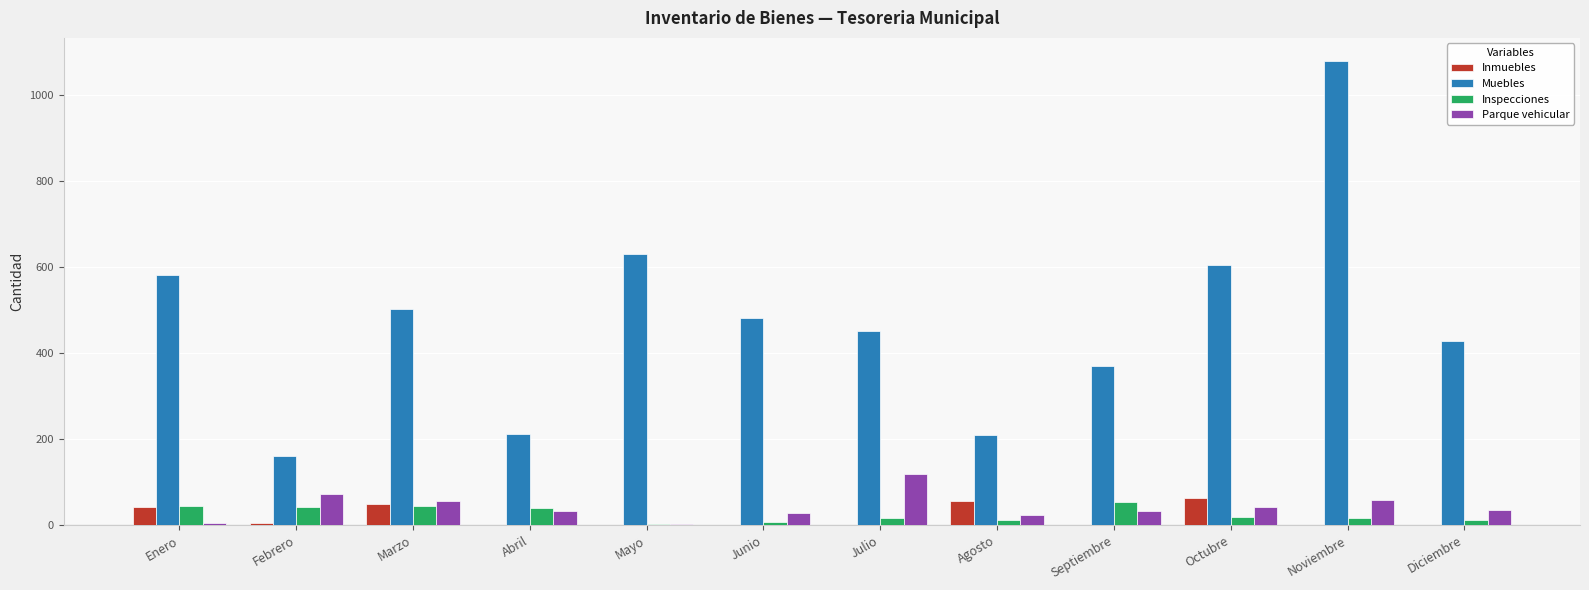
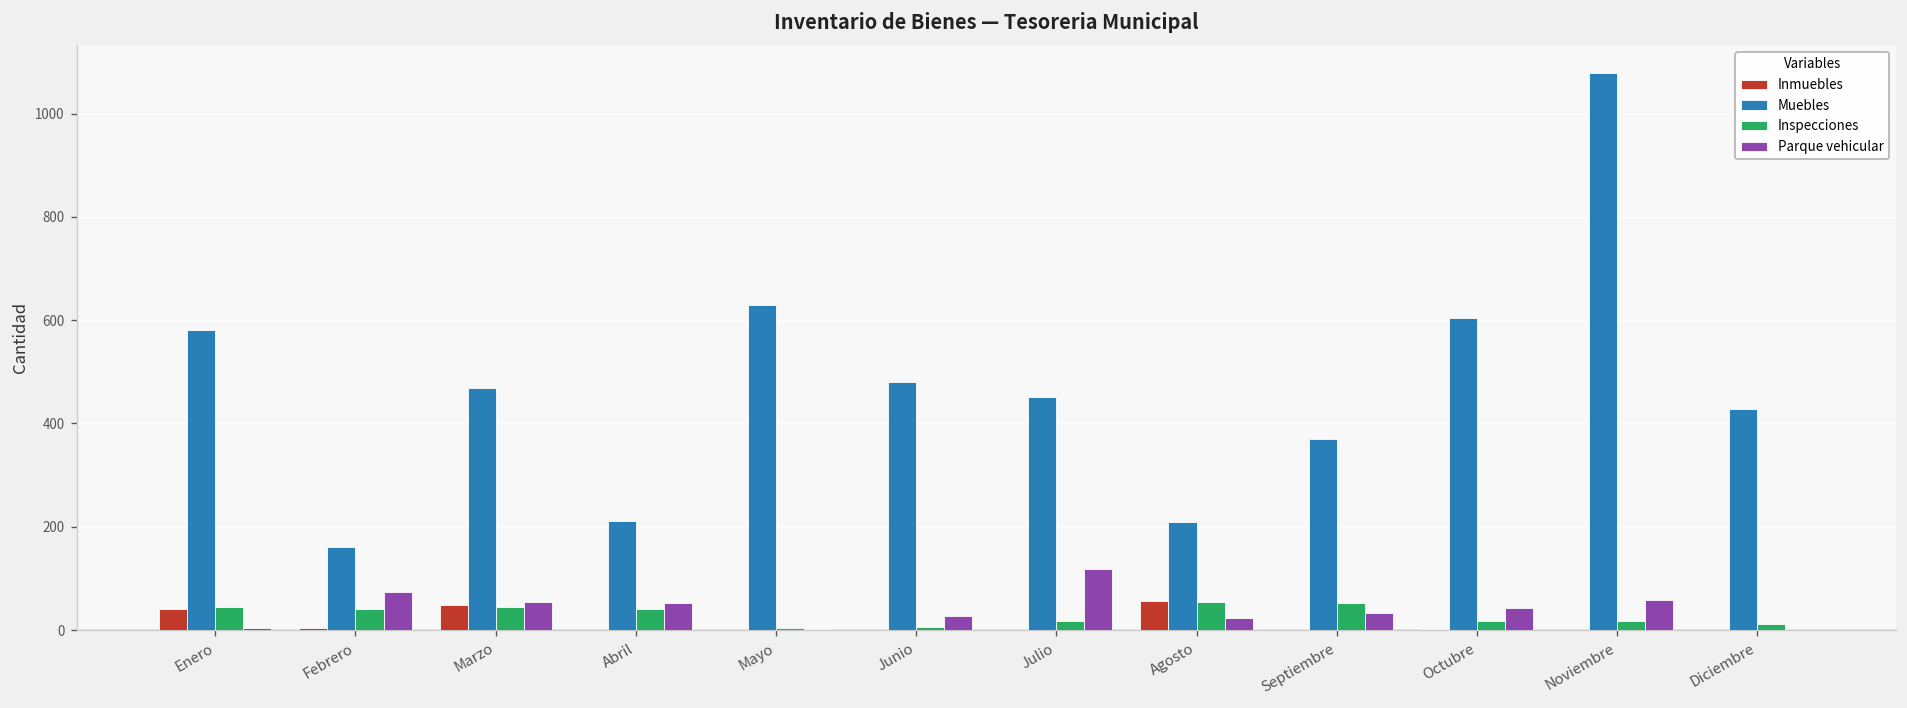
Muebles, Marzo: 500 -> 470
Parque vehicular, Abril: 30 -> 50
Inspecciones, Agosto: 10 -> 60
Inmuebles, Octubre: 60 -> 0
Parque vehicular, Diciembre: 30 -> 0
